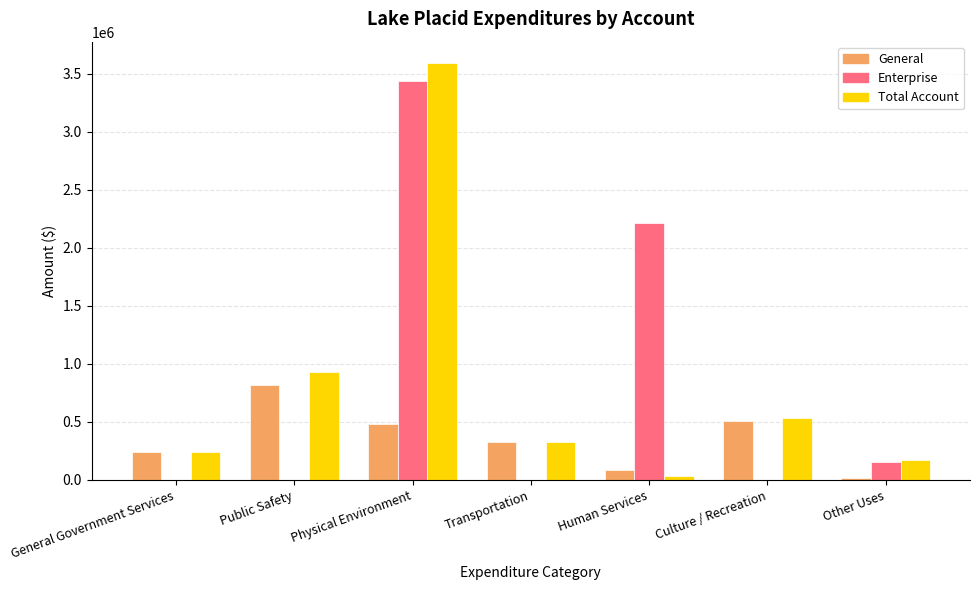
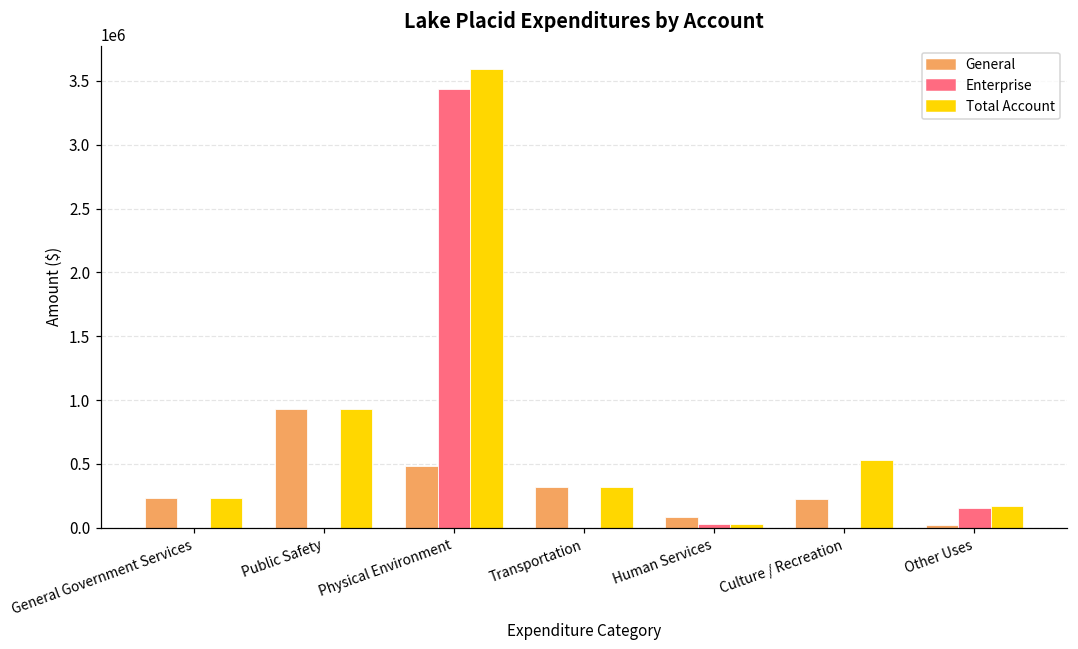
General, Public Safety: 820000 -> 930000
Enterprise, Human Services: 2210000 -> 30000
General, Culture / Recreation: 510000 -> 220000
